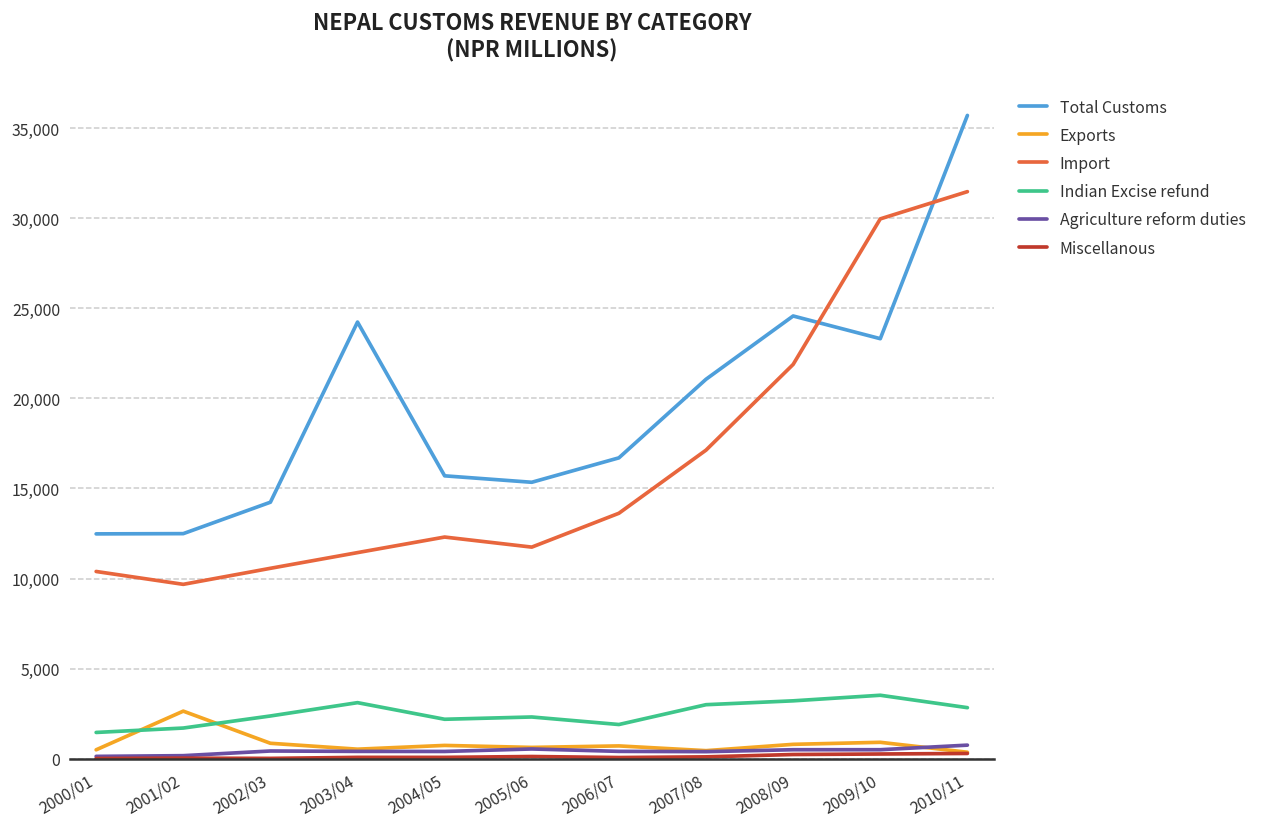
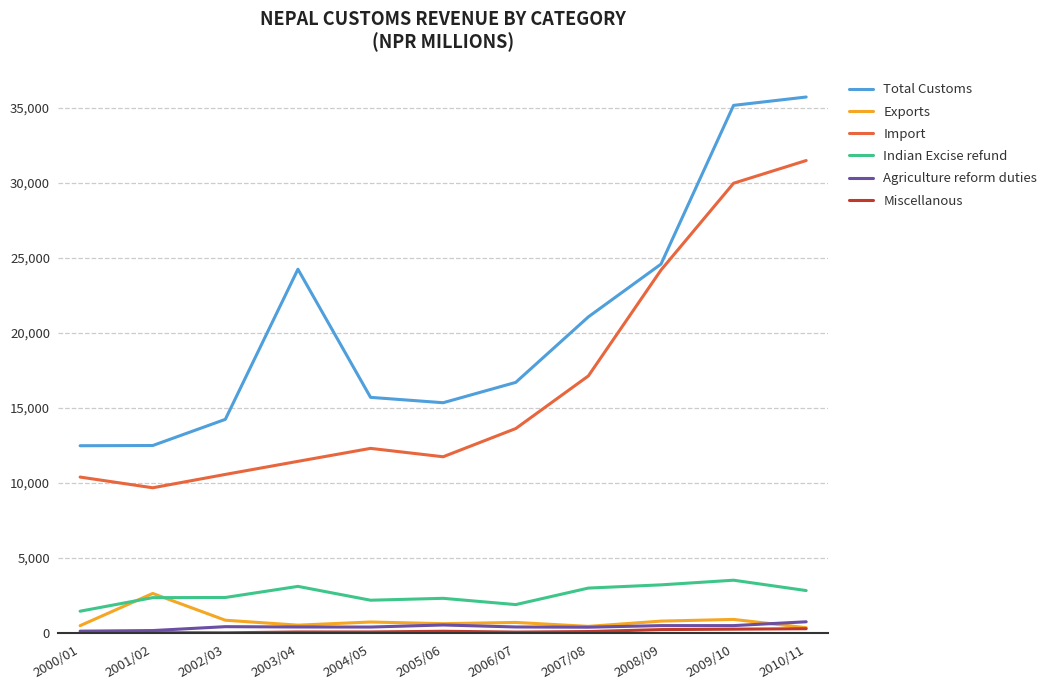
Indian Excise refund, 2001/02: 1,700 -> 2,400
Import, 2008/09: 21,900 -> 24,200
Total Customs, 2009/10: 23,300 -> 35,200
